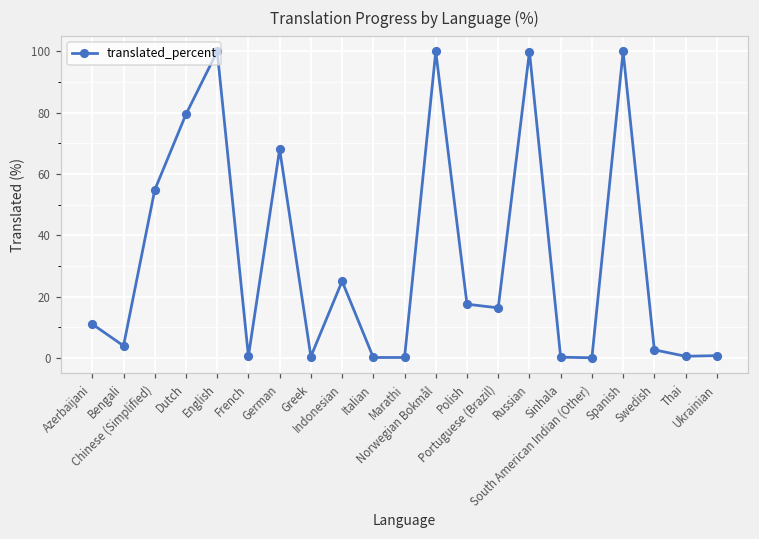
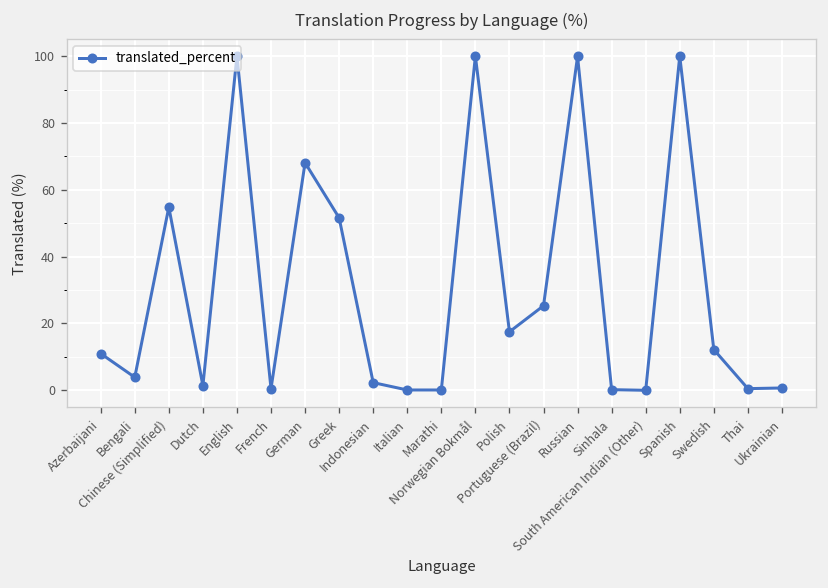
Dutch: 80 -> 1
Greek: 0 -> 52
Indonesian: 25 -> 2
Portuguese (Brazil): 16 -> 25
Swedish: 3 -> 12
